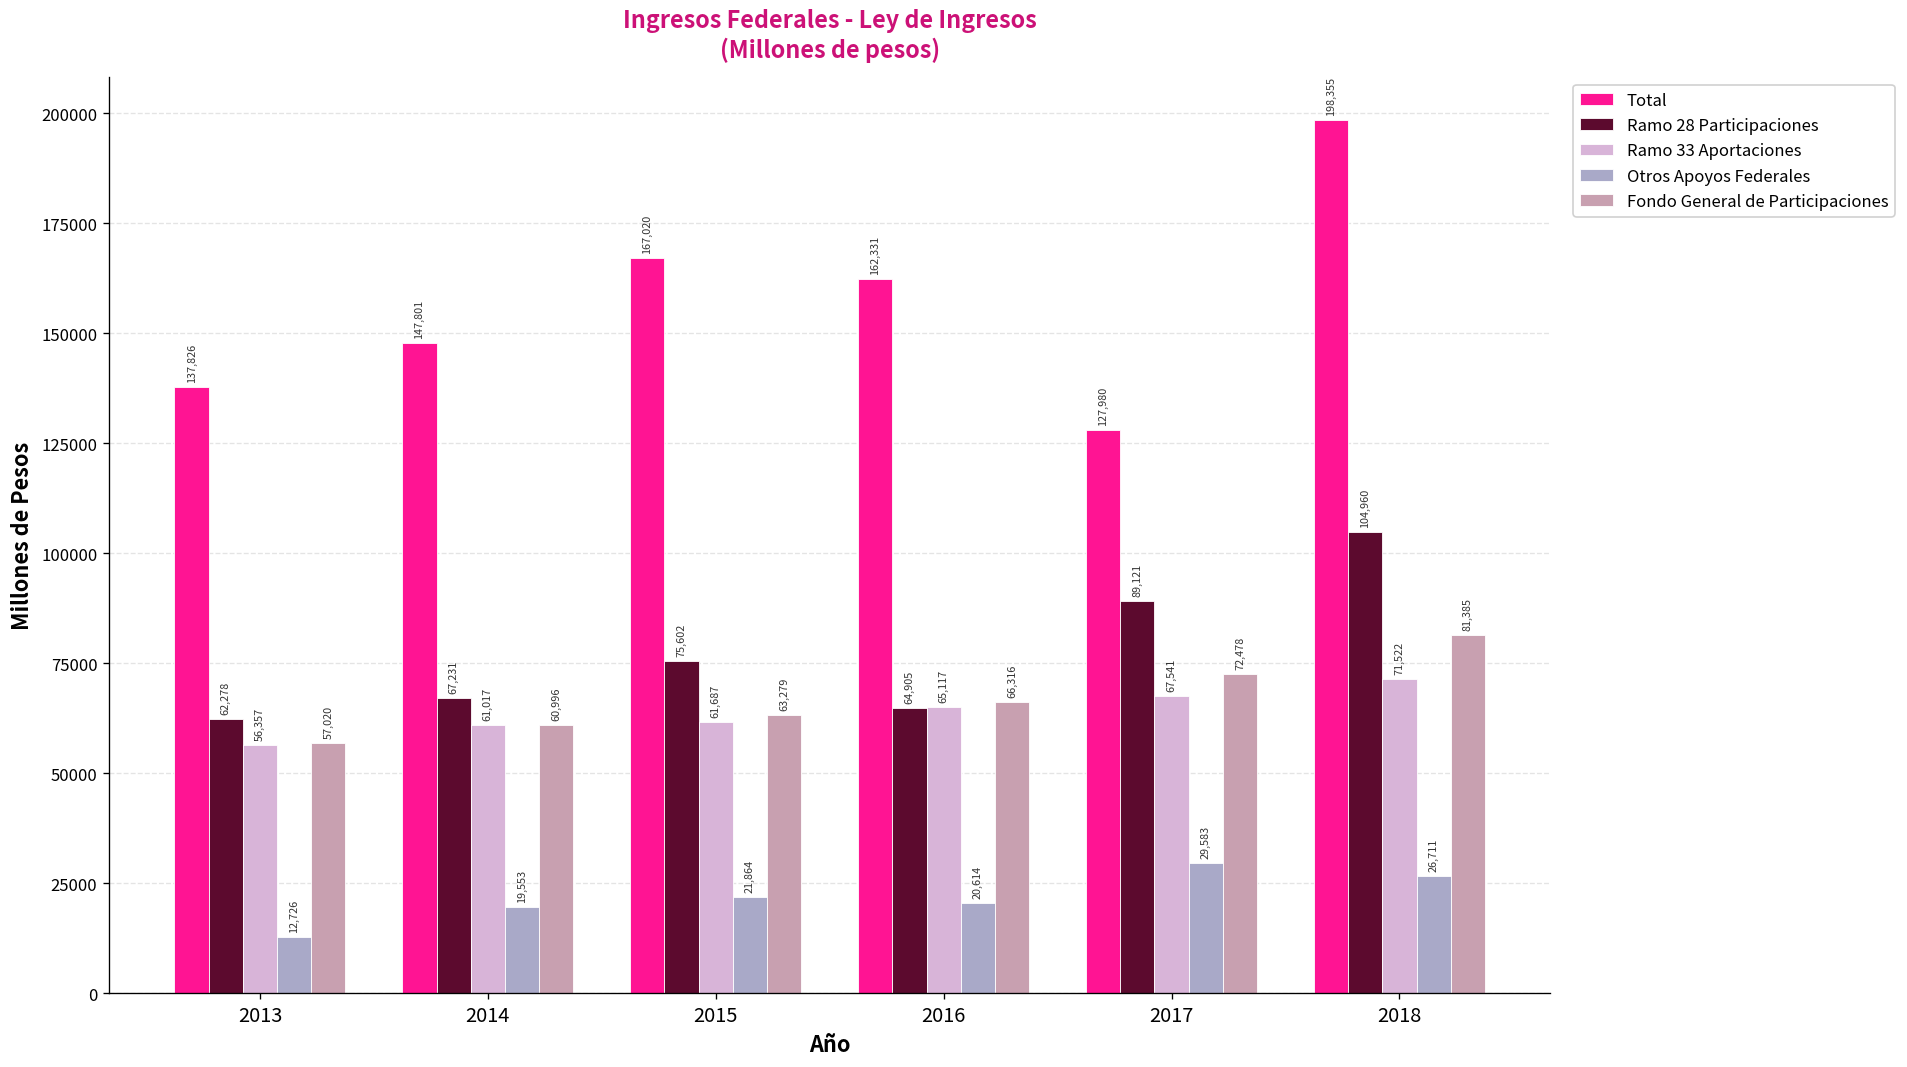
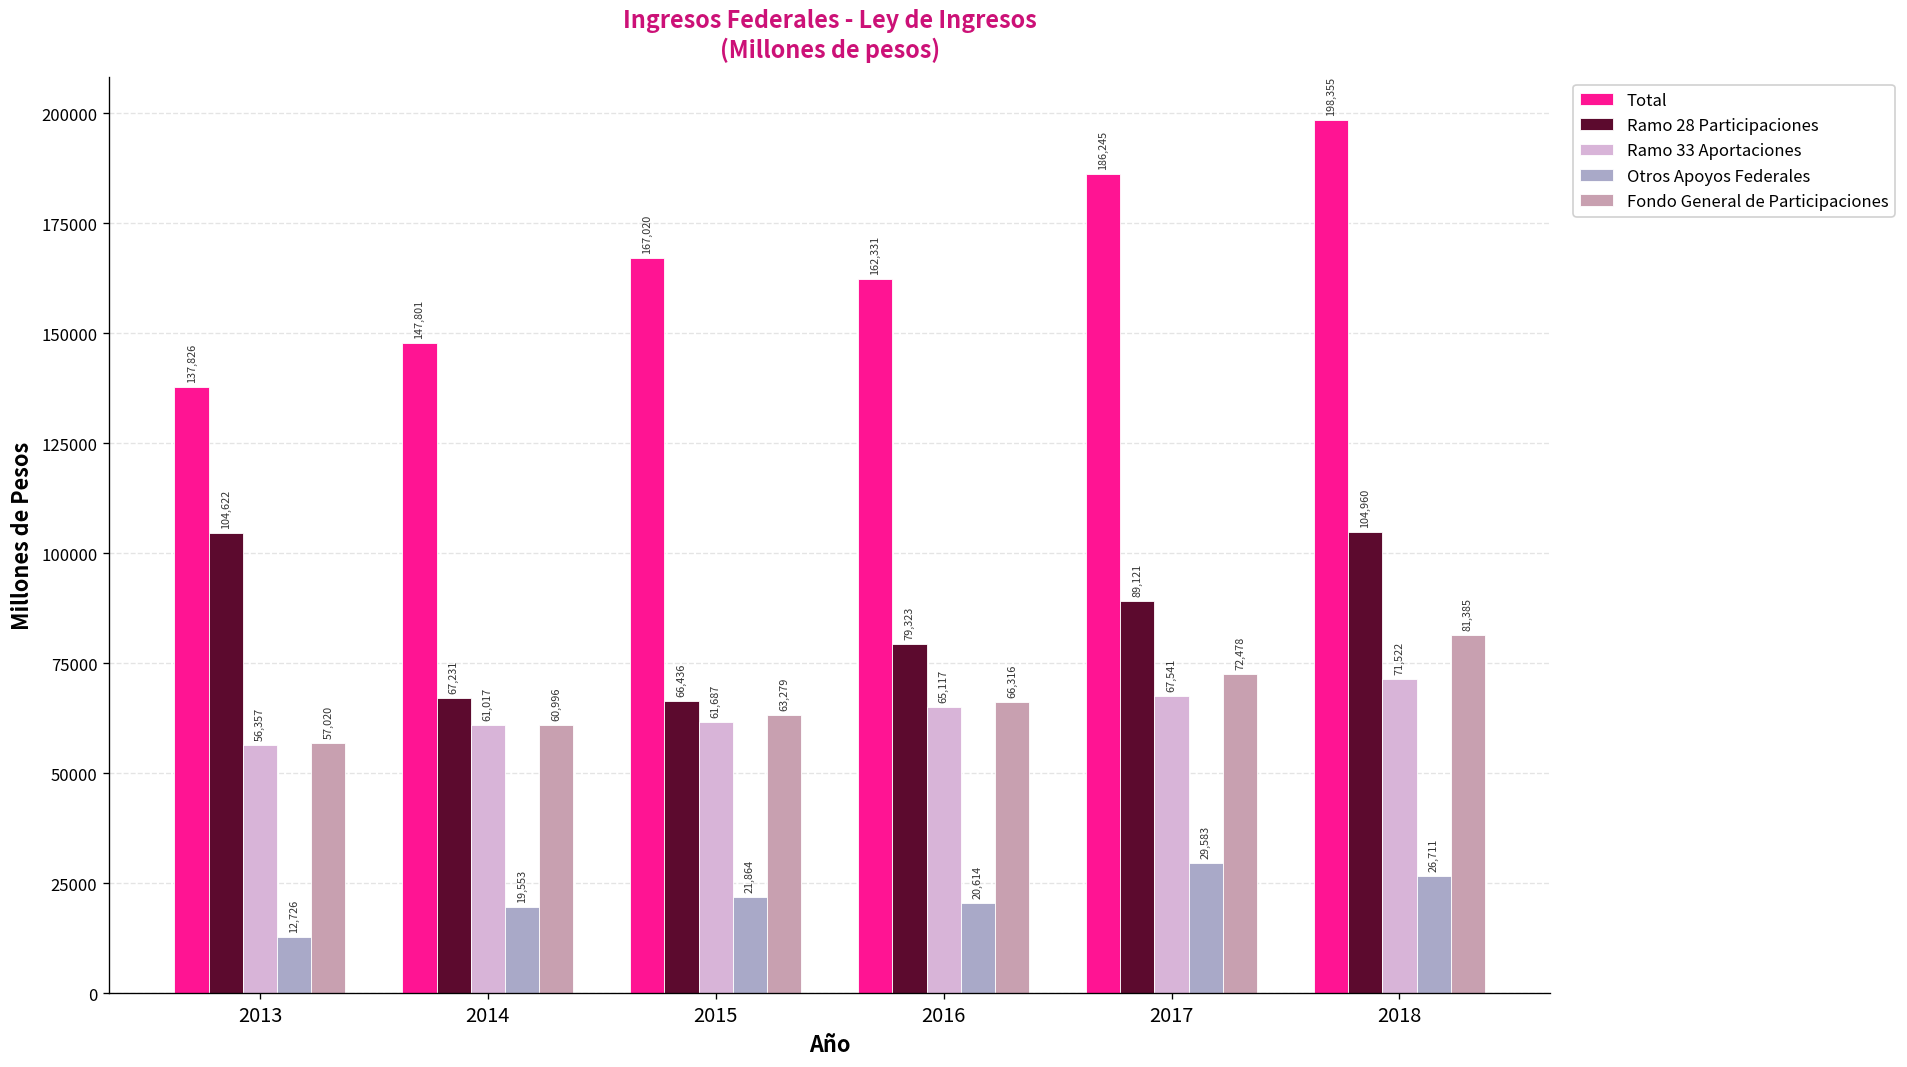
Ramo 28 Participaciones, 2013: 62,278 -> 104,622
Ramo 28 Participaciones, 2015: 75,602 -> 66,436
Ramo 28 Participaciones, 2016: 64,905 -> 79,323
Total, 2017: 127,980 -> 186,245
